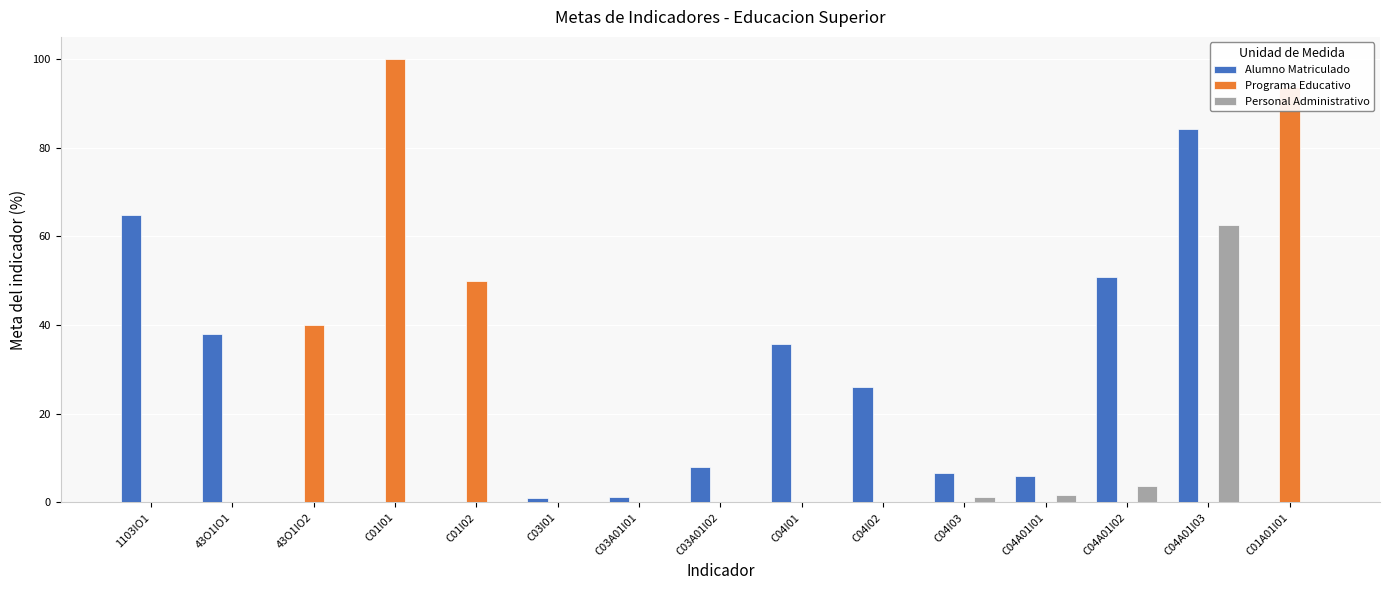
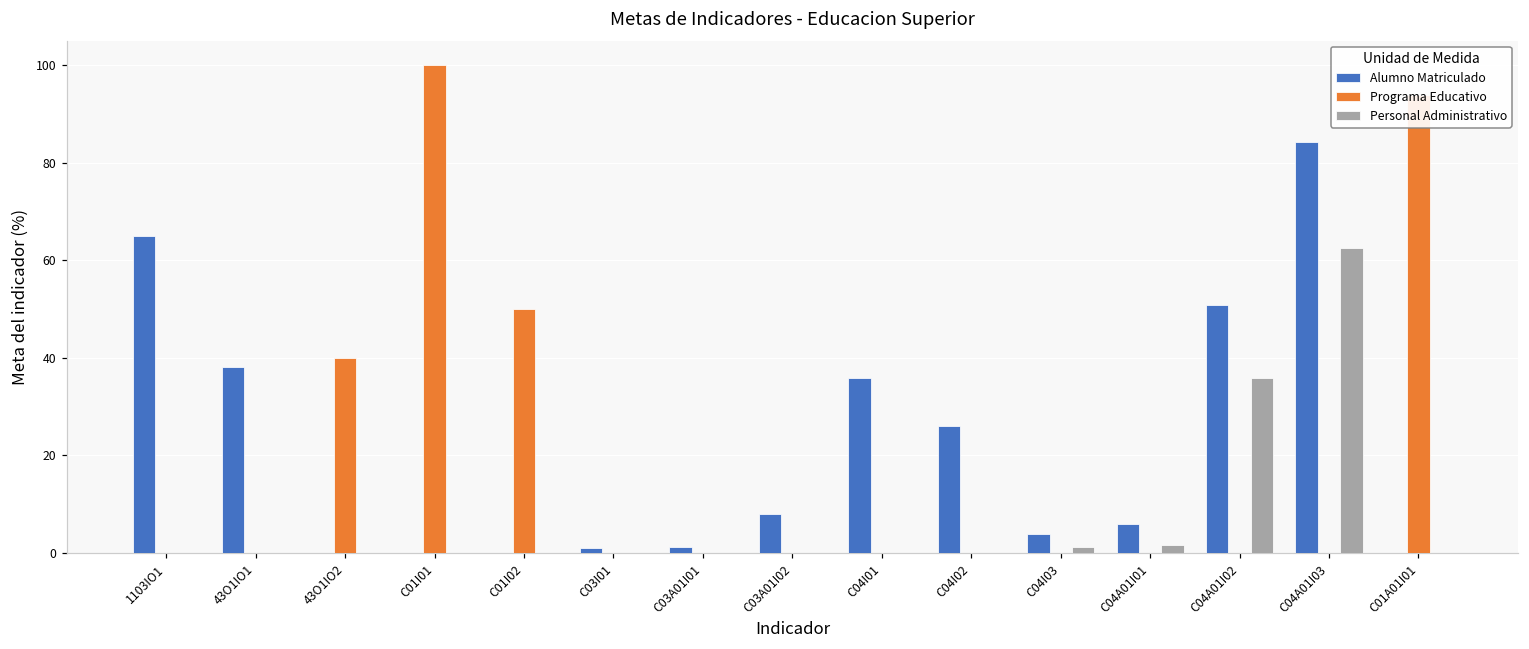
Alumno Matriculado, C04I03: 7 -> 4
Personal Administrativo, C04A01I02: 4 -> 36
